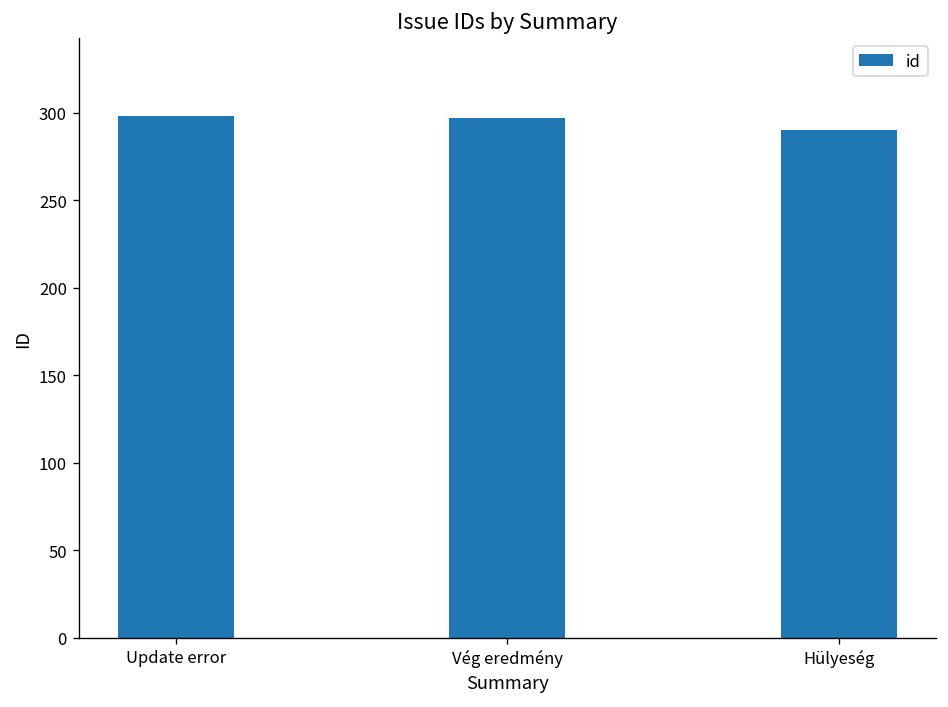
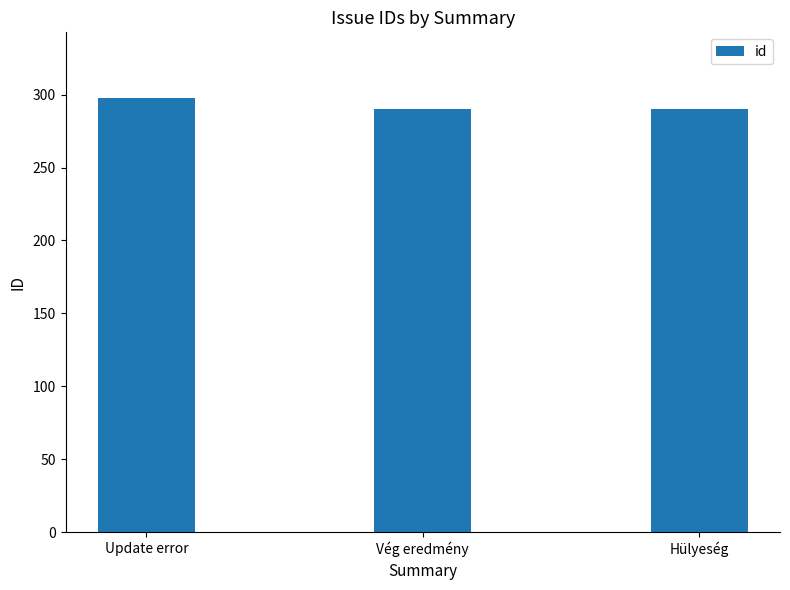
Vég eredmény: 297 -> 290
